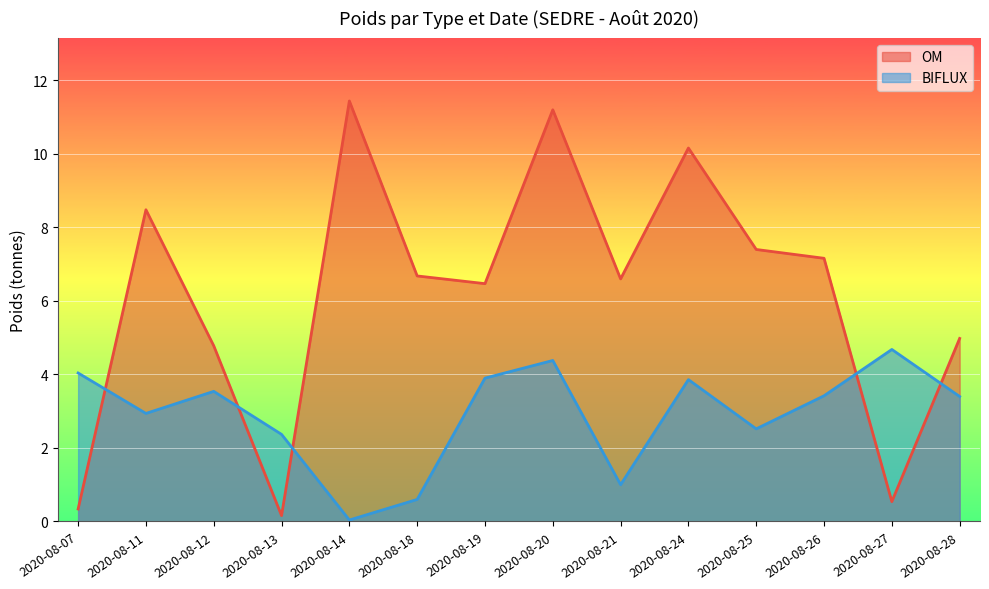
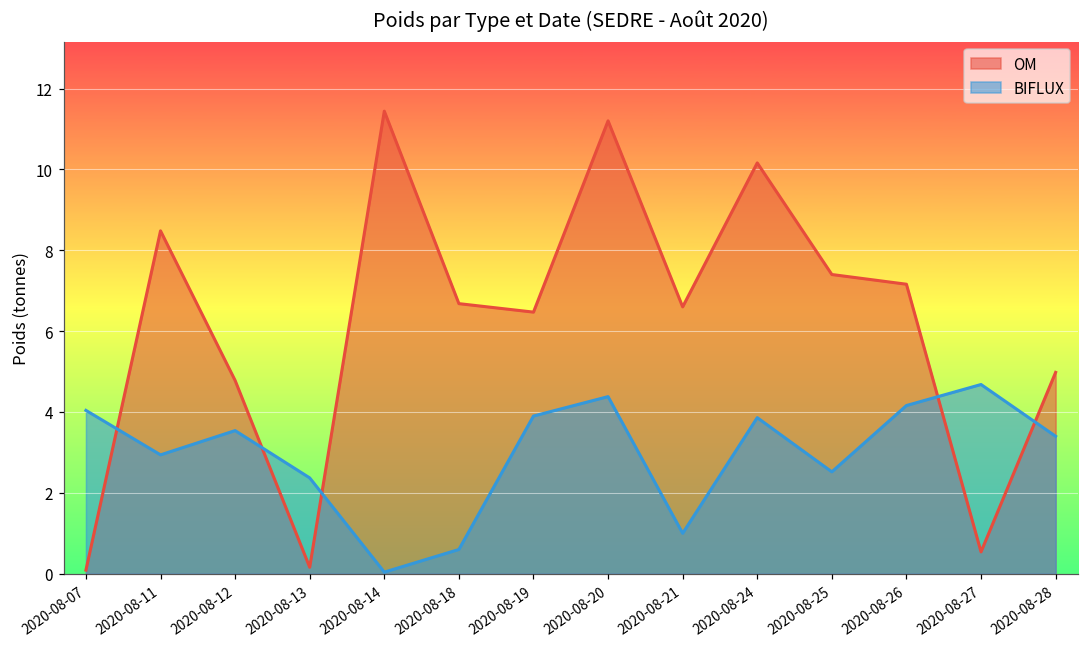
OM, 2020-08-07: 0.3 -> 0.1
BIFLUX, 2020-08-26: 3.4 -> 4.2
